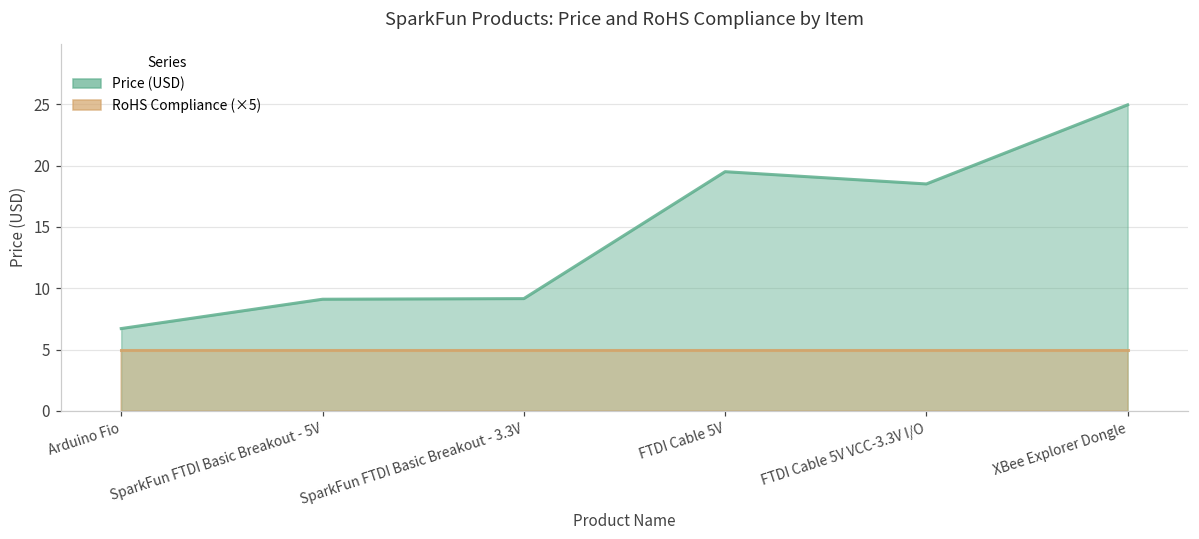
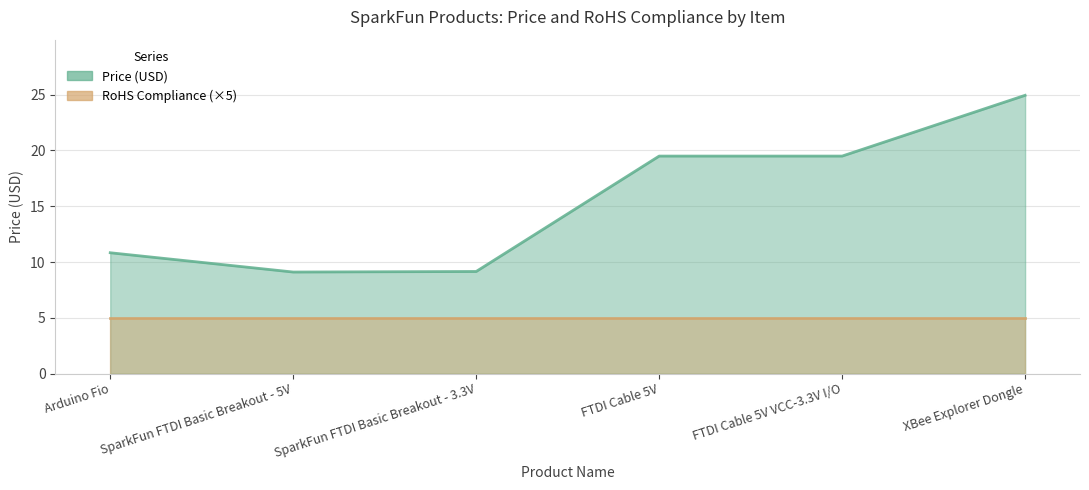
Price (USD), Arduino Fio: 6.7 -> 10.8
Price (USD), FTDI Cable 5V VCC-3.3V I/O: 18.5 -> 19.5
